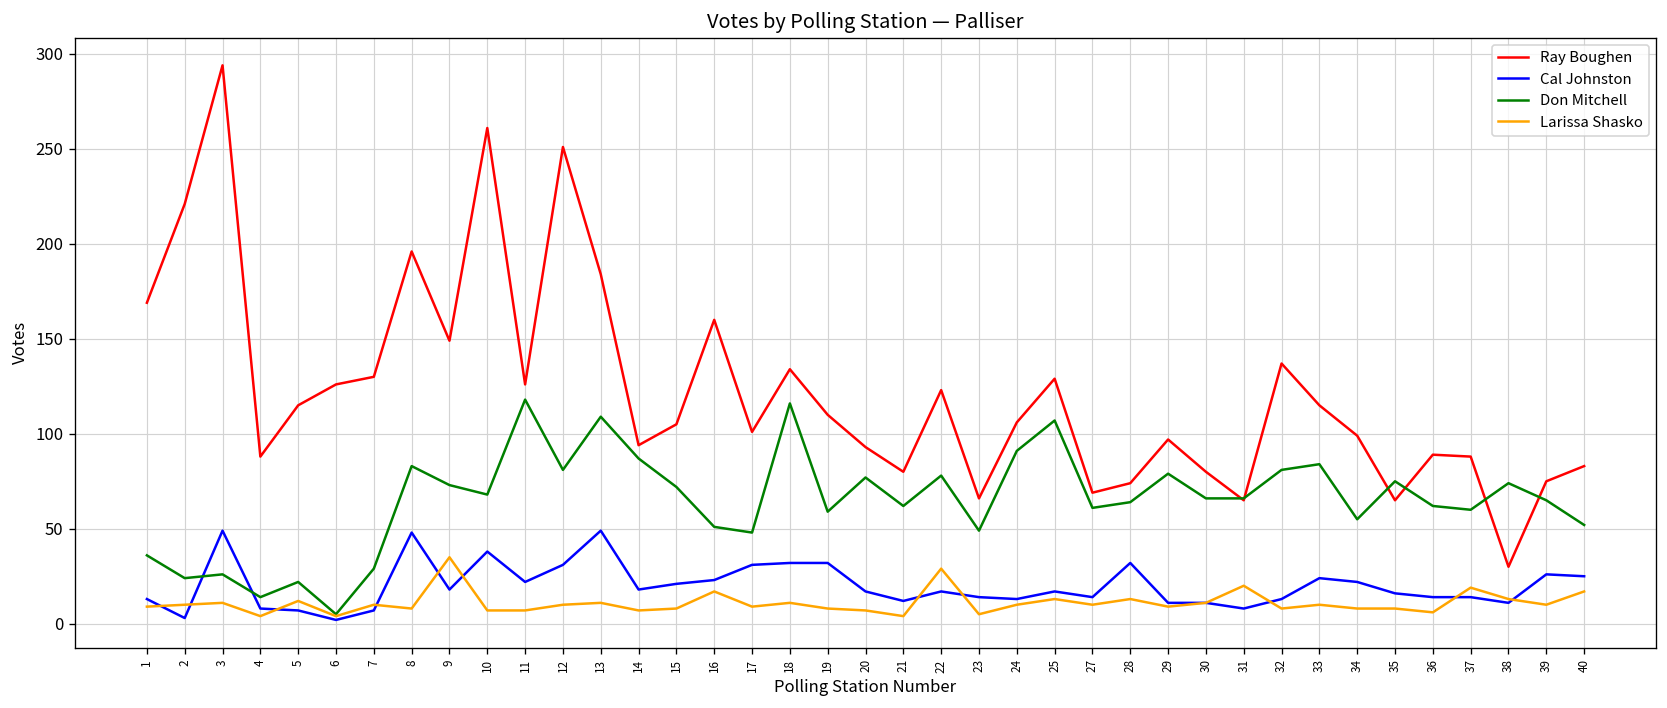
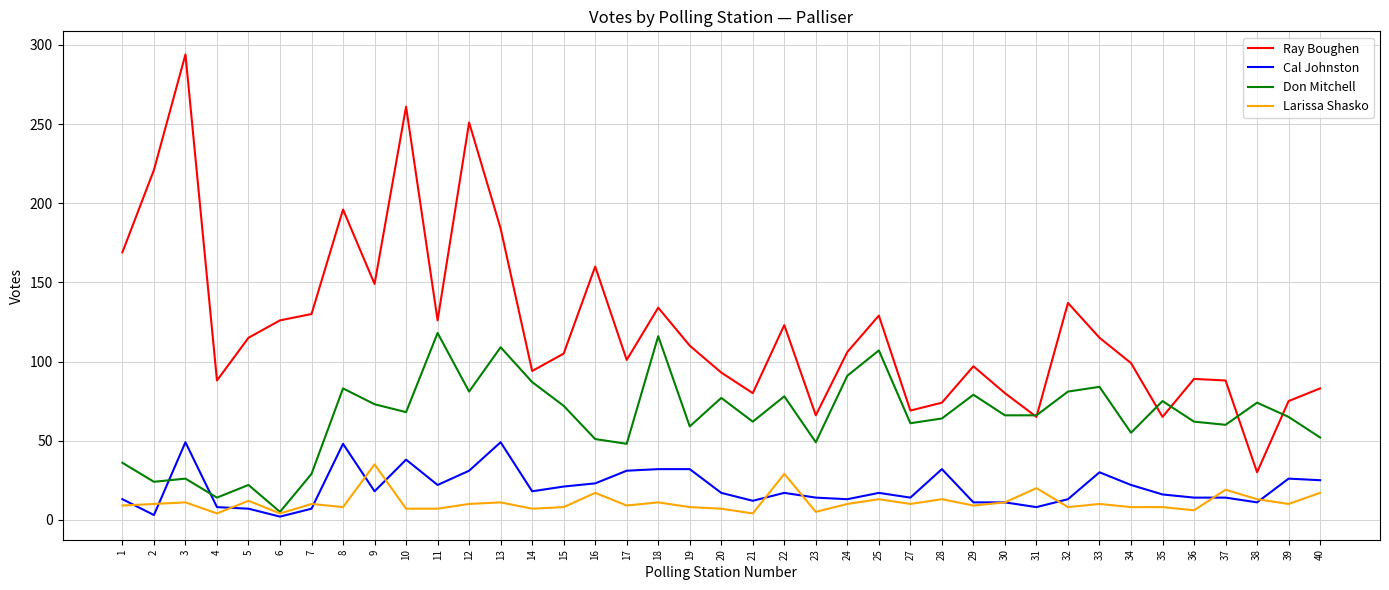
Cal Johnston, 33: 24 -> 30
